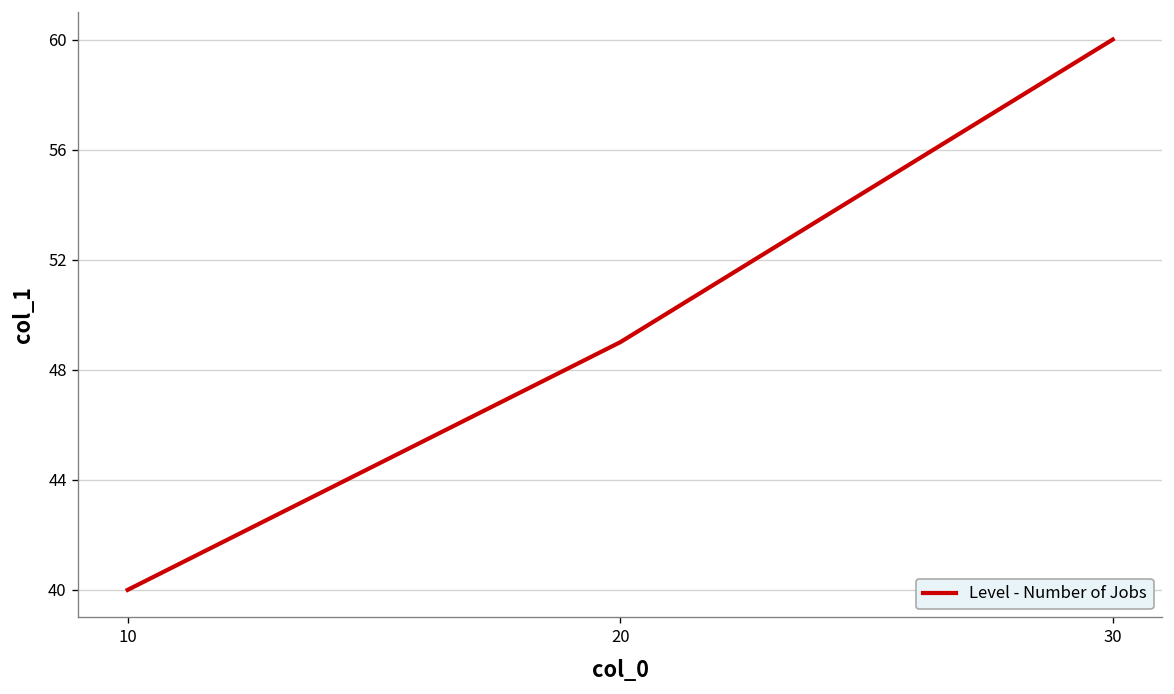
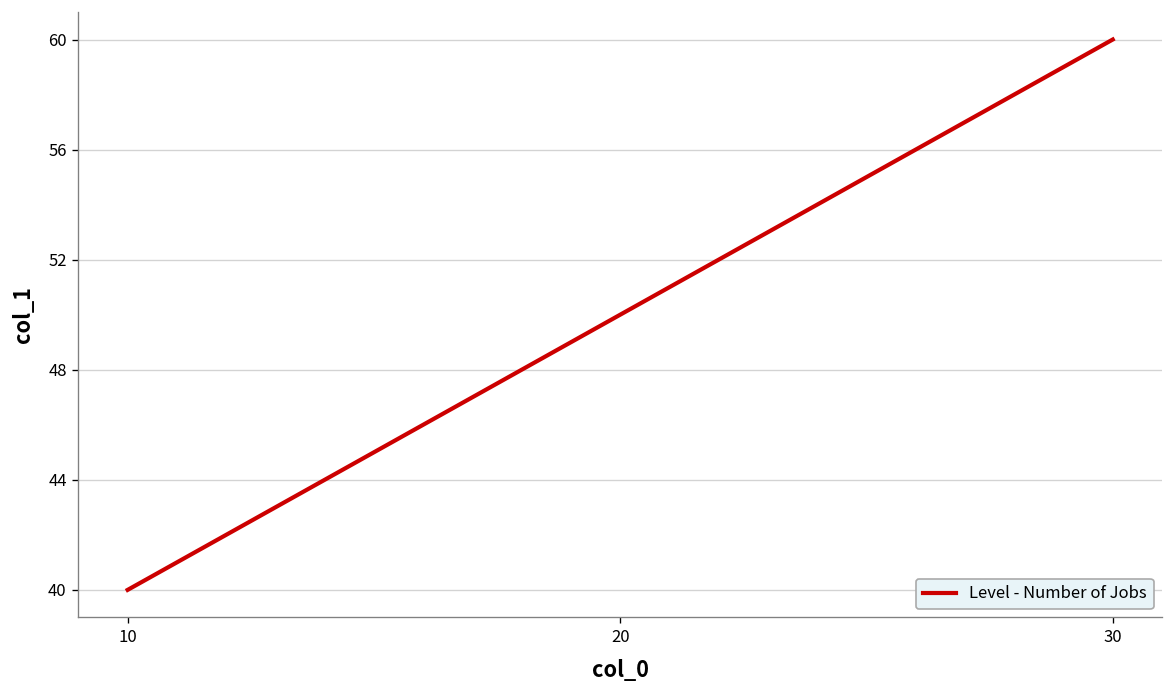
20: 49 -> 50
